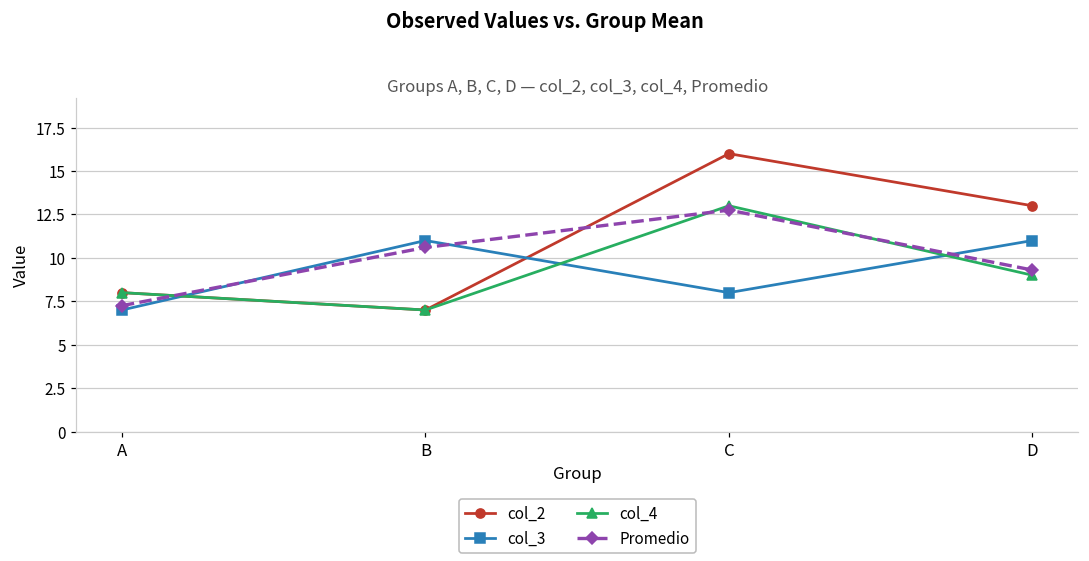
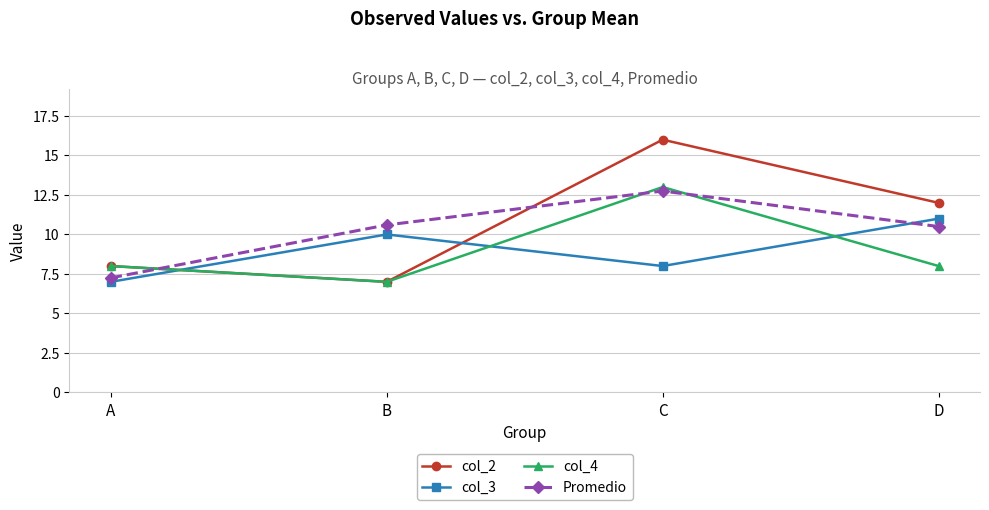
col_3, B: 11 -> 10
col_2, D: 13 -> 12
col_4, D: 9 -> 8
Promedio, D: 9.3 -> 10.5
